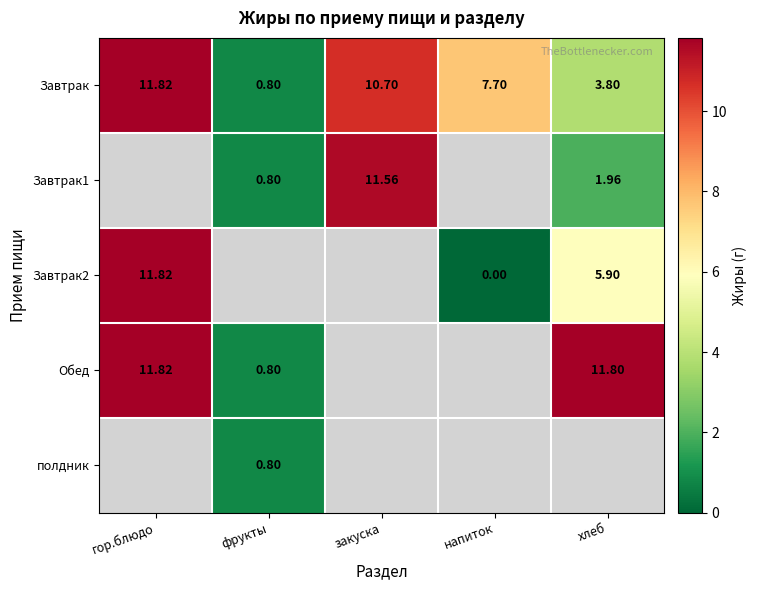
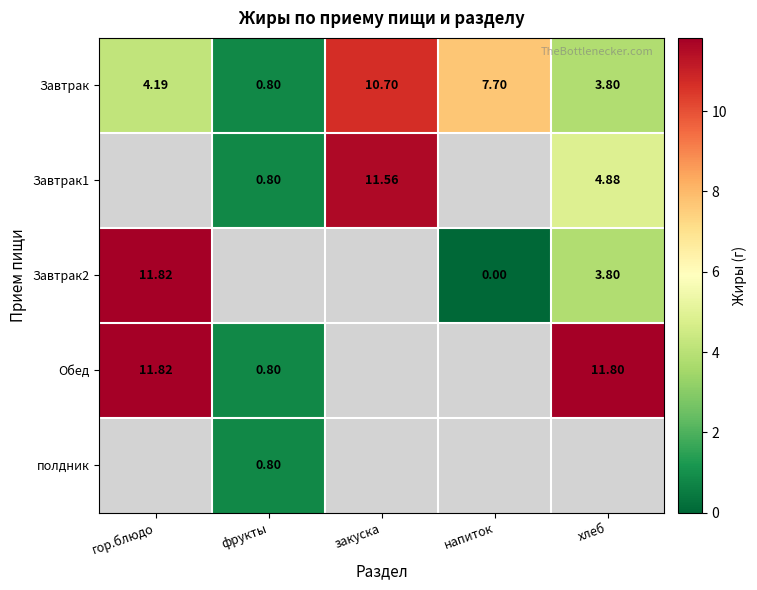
Завтрак, гор.блюдо: 11.82 -> 4.19
Завтрак1, хлеб: 1.96 -> 4.88
Завтрак2, хлеб: 5.90 -> 3.80
